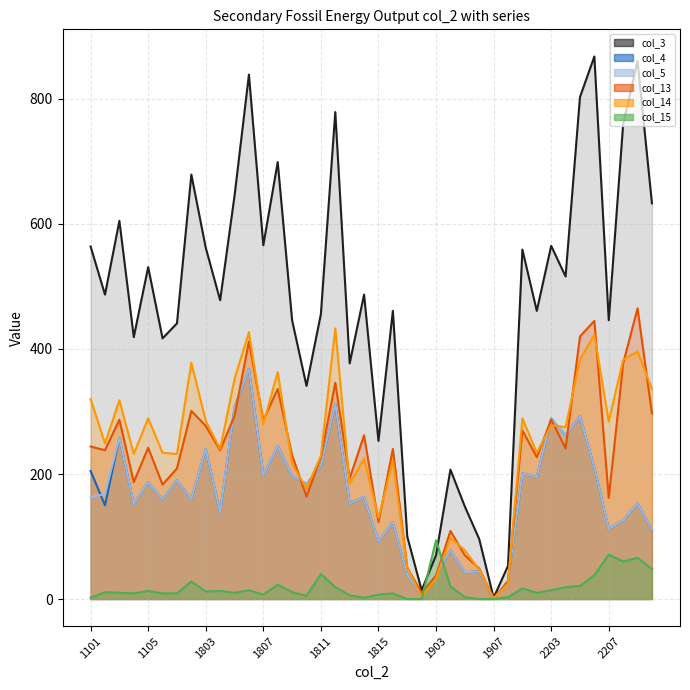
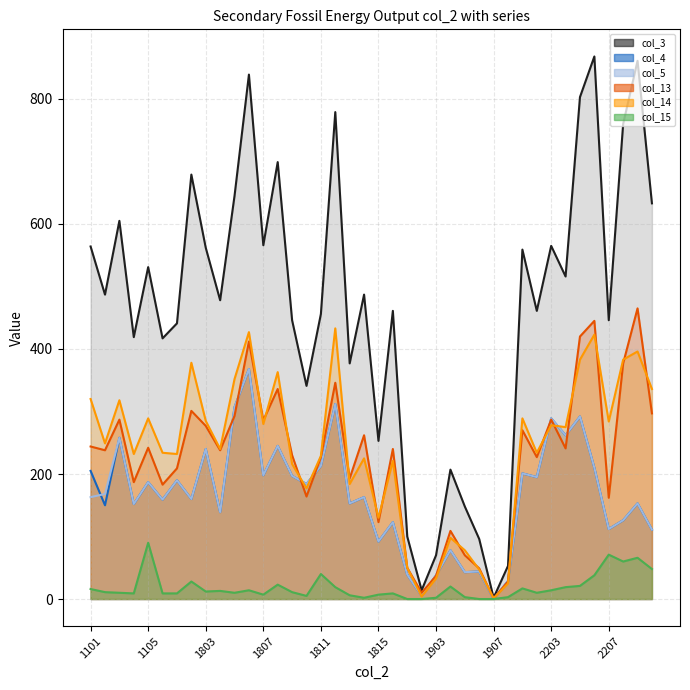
col_15, 1101: 0 -> 20
col_15, 1105: 10 -> 90
col_15, 1903: 90 -> 0
